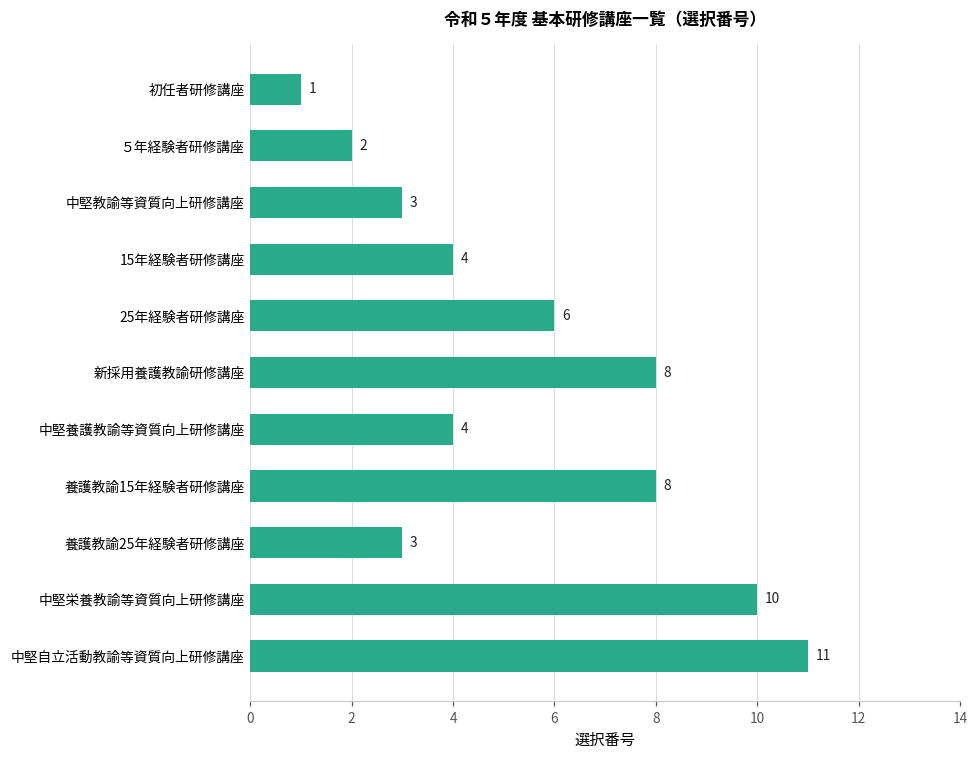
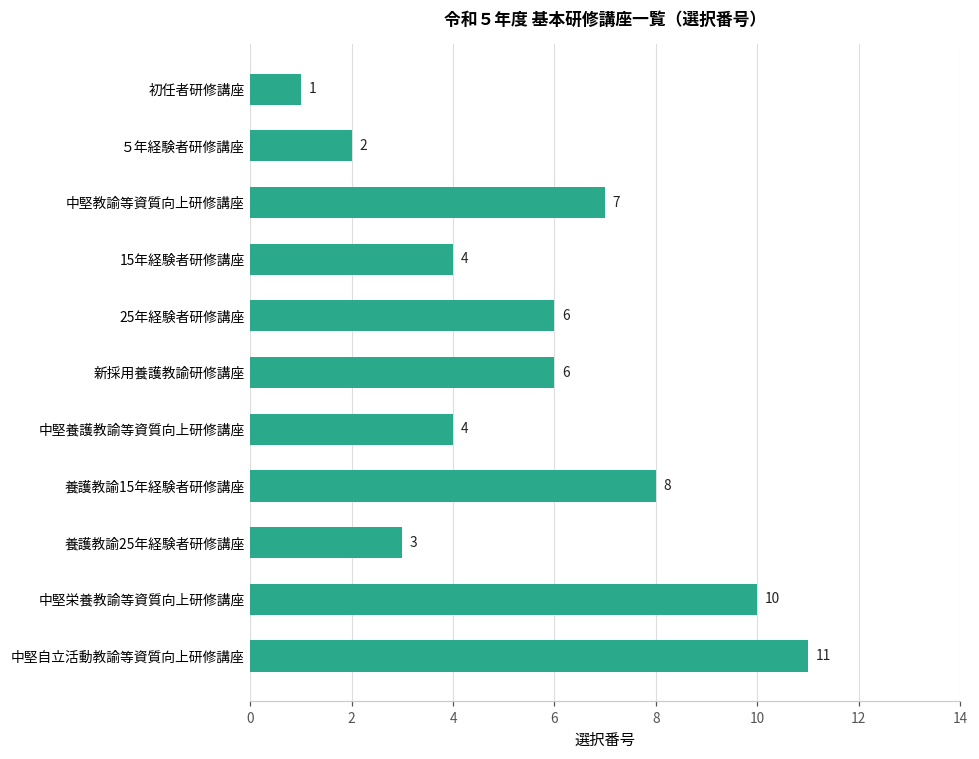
中堅教諭等資質向上研修講座: 3 -> 7
新採用養護教諭研修講座: 8 -> 6
